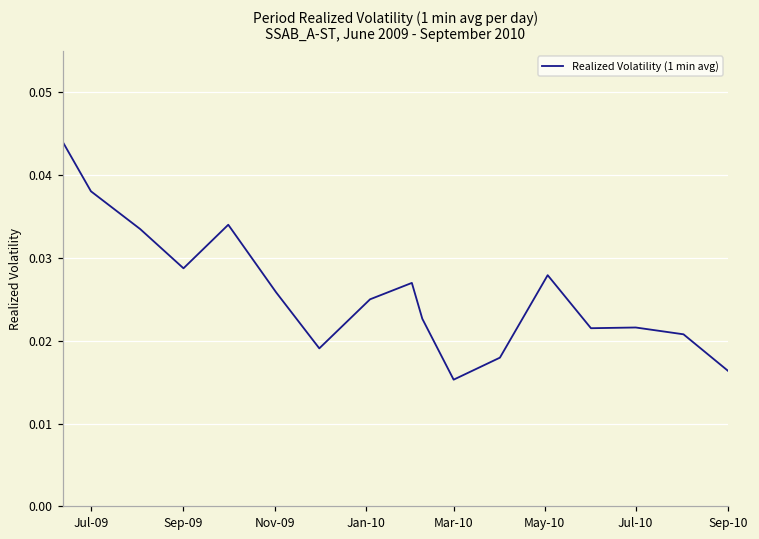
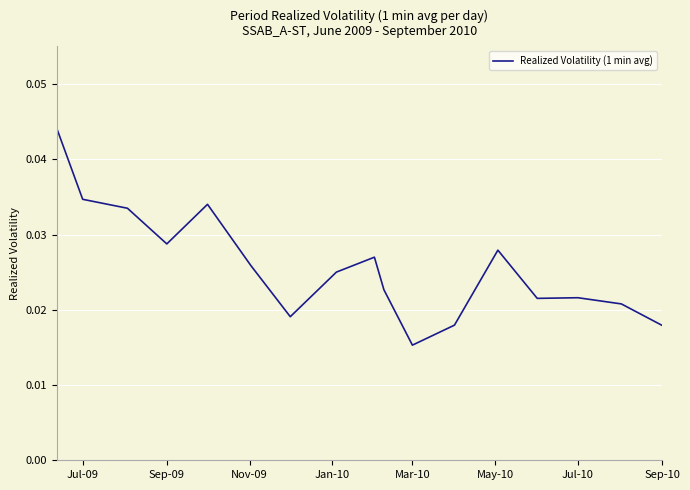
Jul-09: 0.038 -> 0.035
Sep-10: 0.016 -> 0.018
